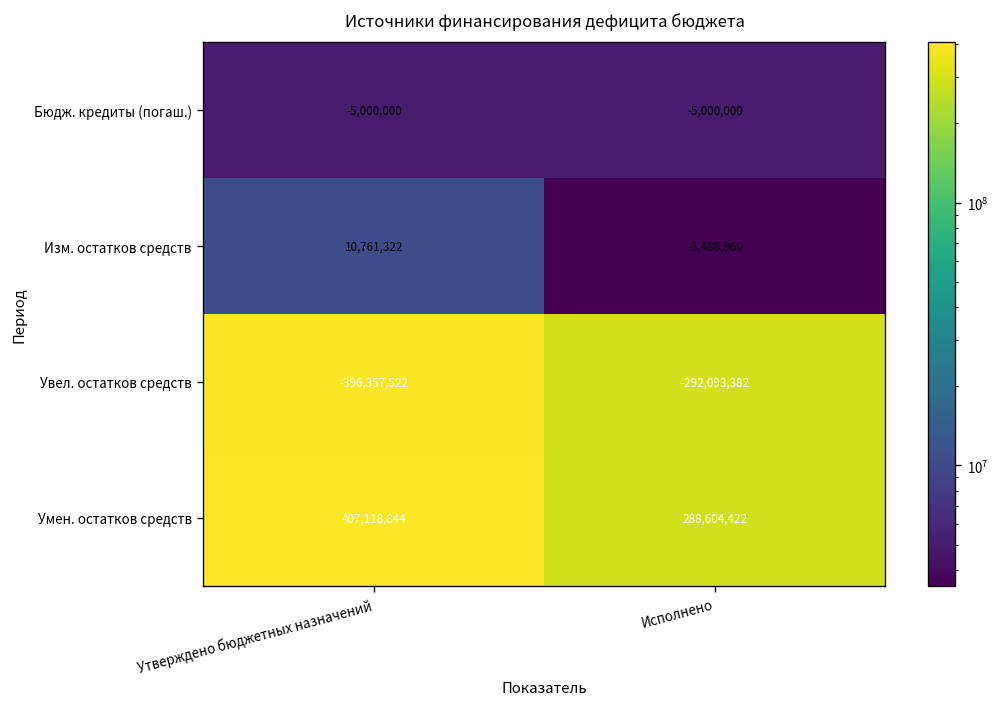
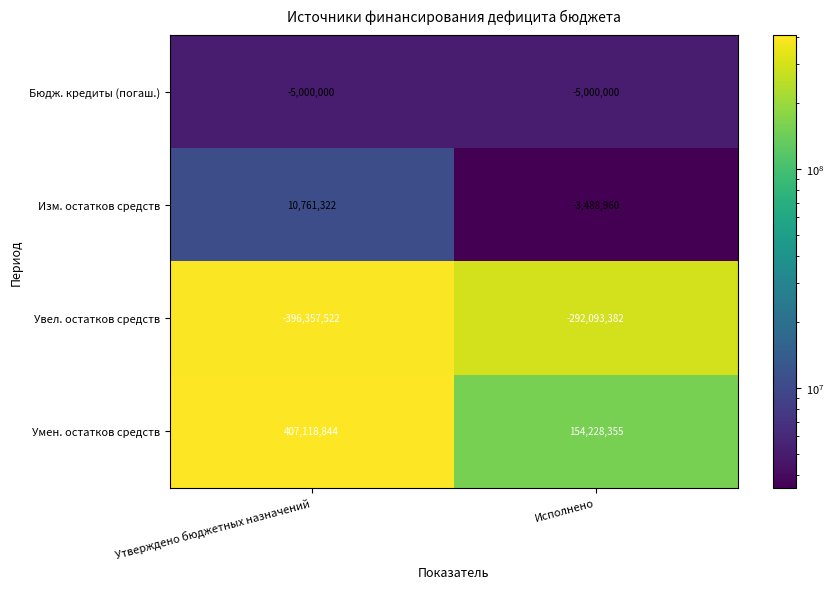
Умен. остатков средств, Исполнено: 288,604,422 -> 154,228,355
